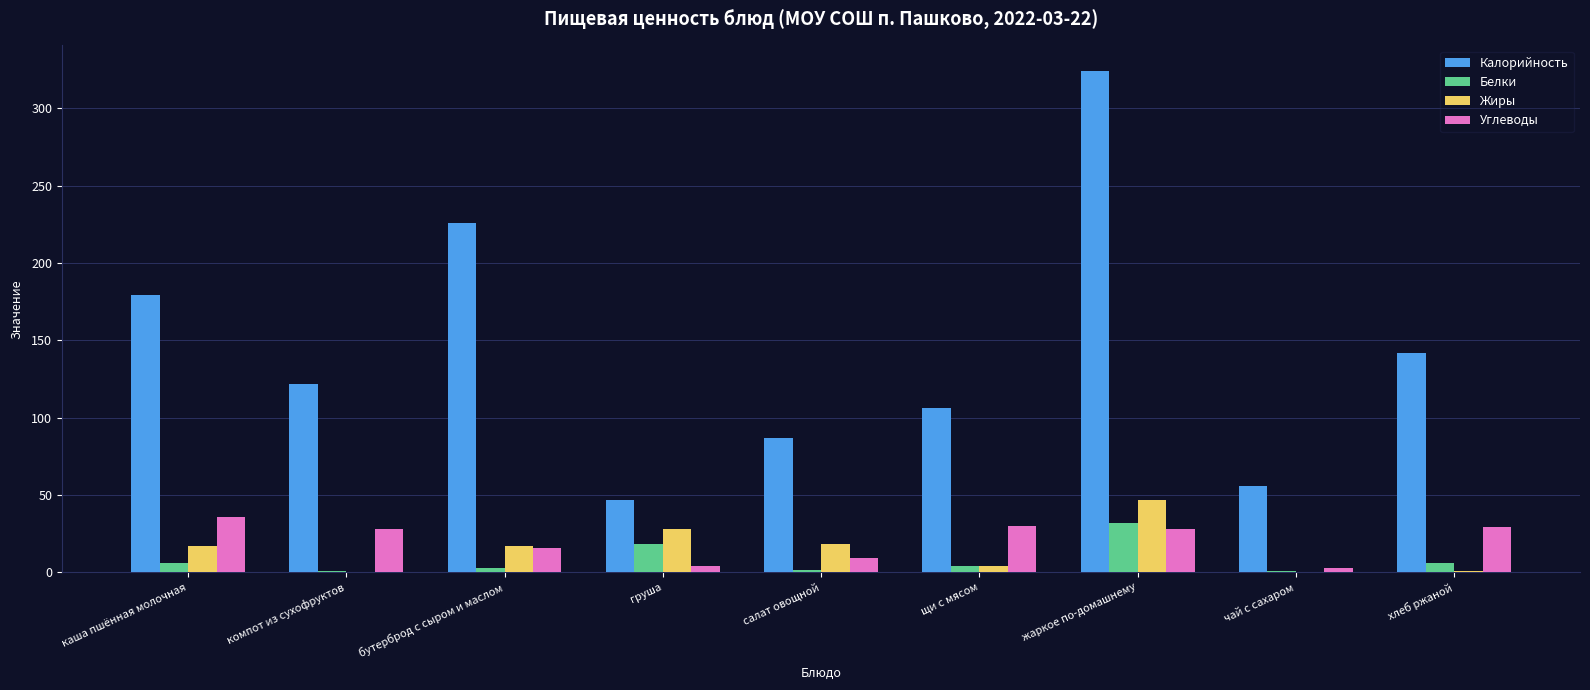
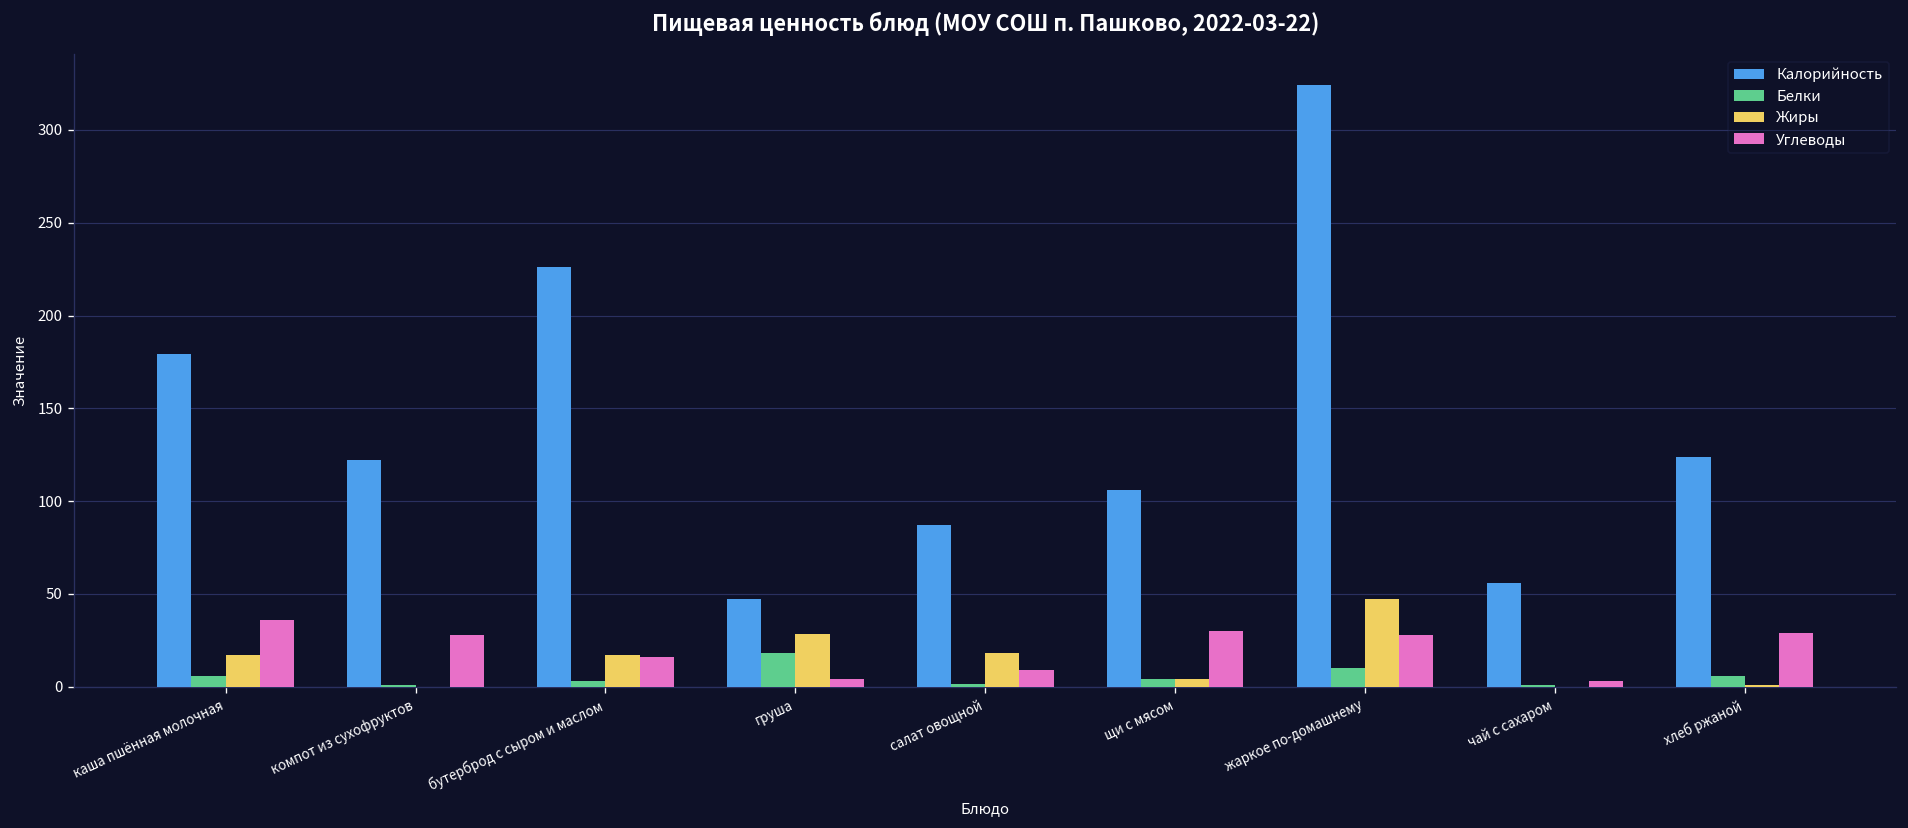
Белки, жаркое по-домашнему: 32 -> 10
Калорийность, хлеб ржаной: 142 -> 124
